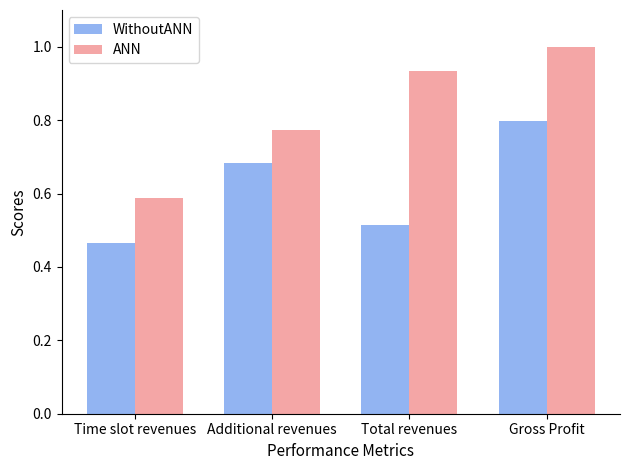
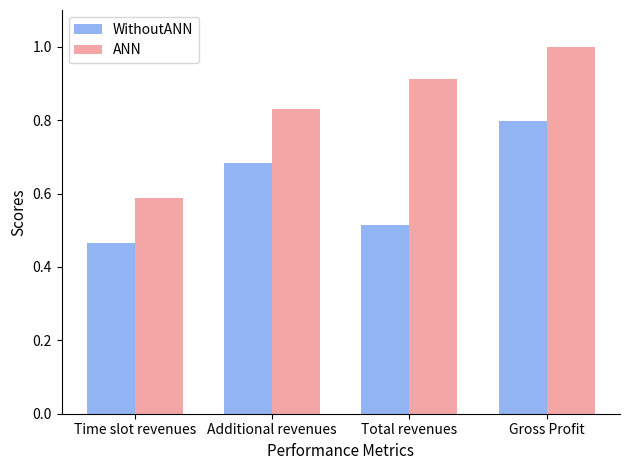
ANN, Additional revenues: 0.77 -> 0.83
ANN, Total revenues: 0.93 -> 0.91
